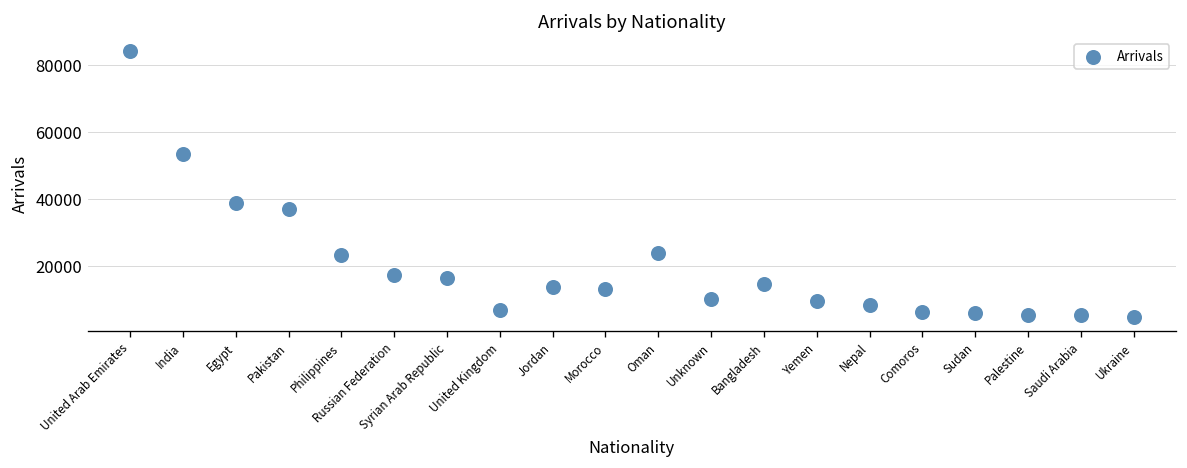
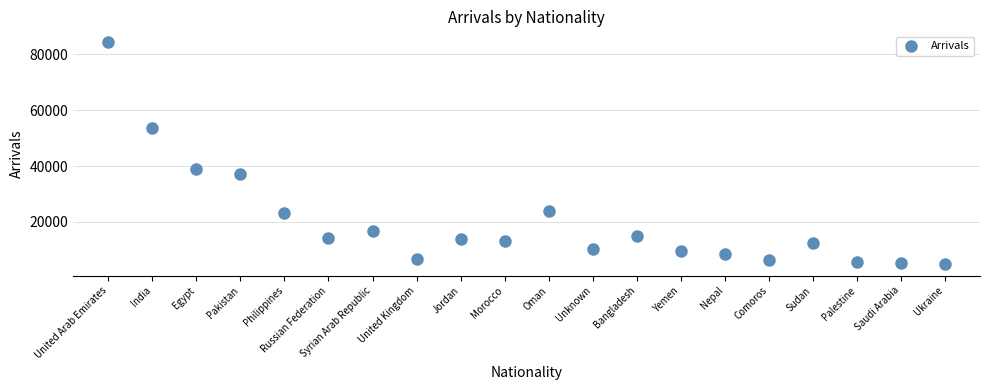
Russian Federation: 17000 -> 14000
Sudan: 6000 -> 13000
